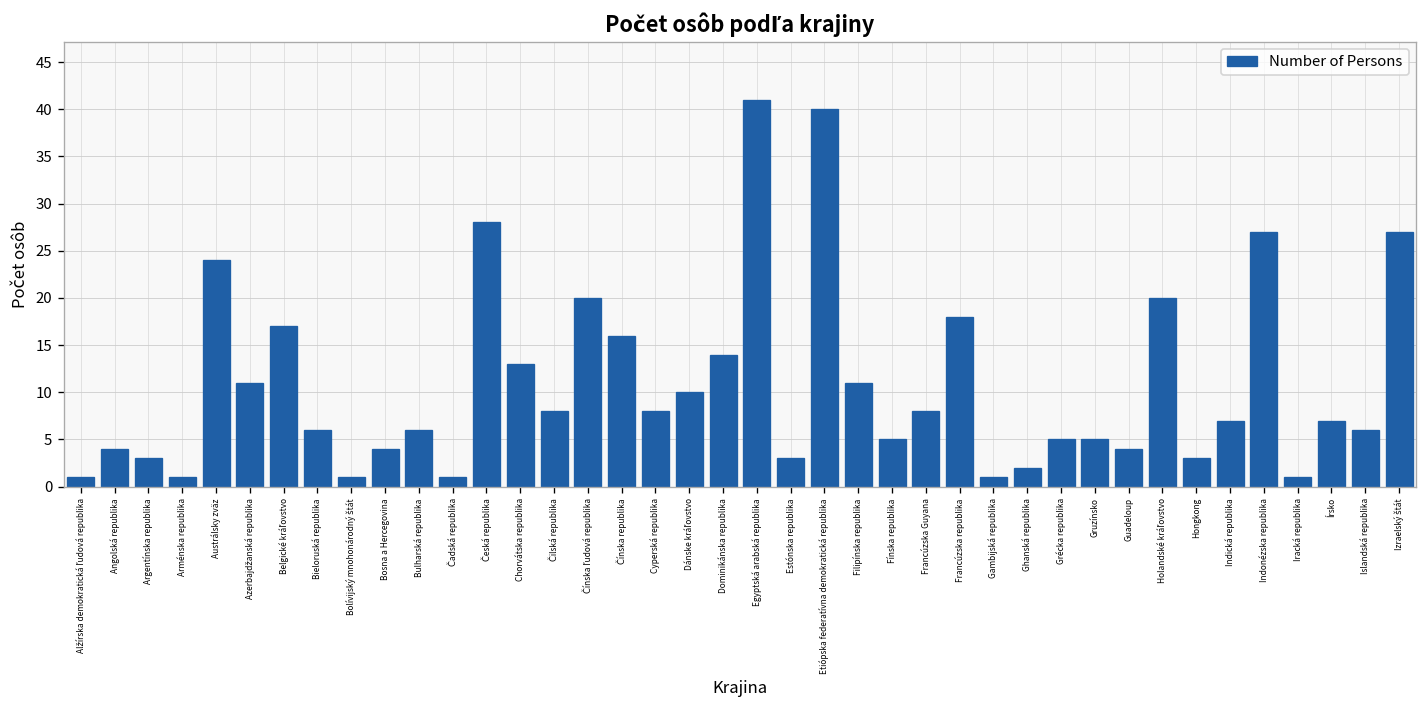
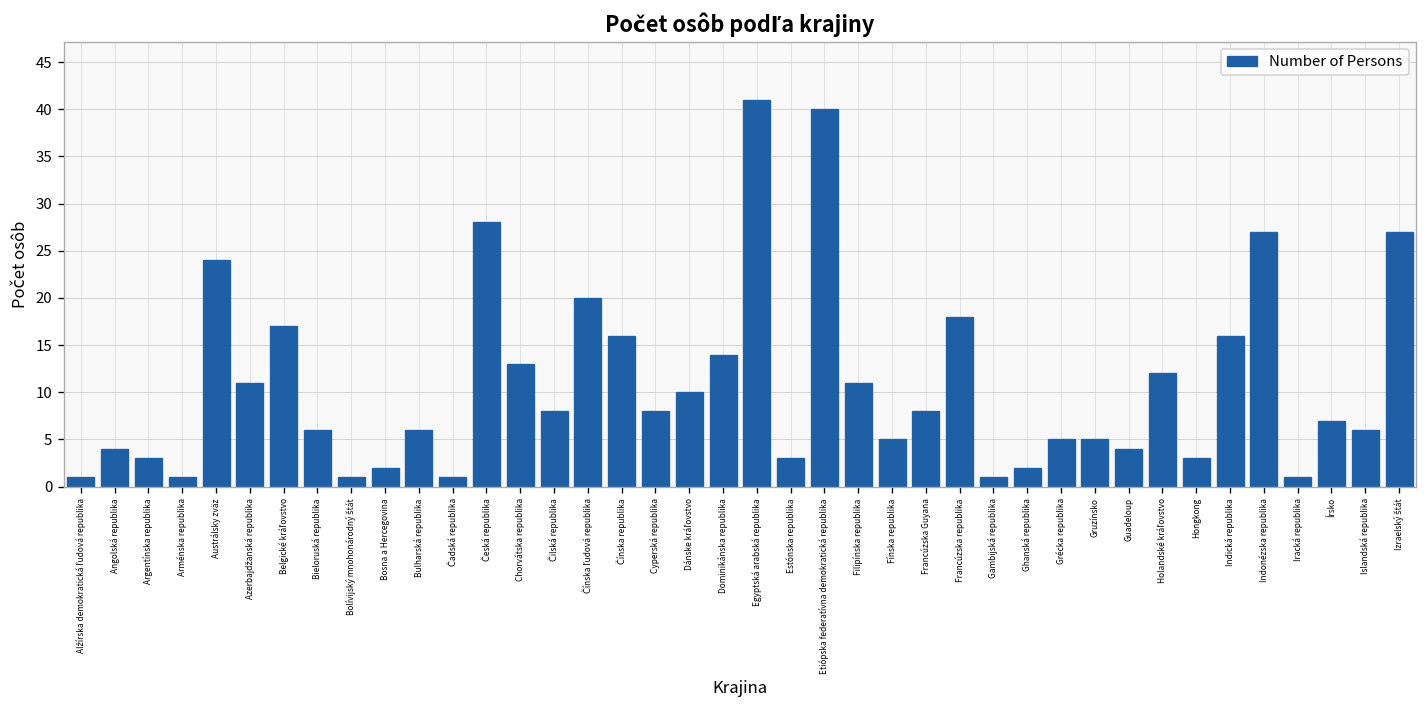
Bosna a Hercegovina: 4 -> 2
Holandské kráľovstvo: 20 -> 12
Indická republika: 7 -> 16
